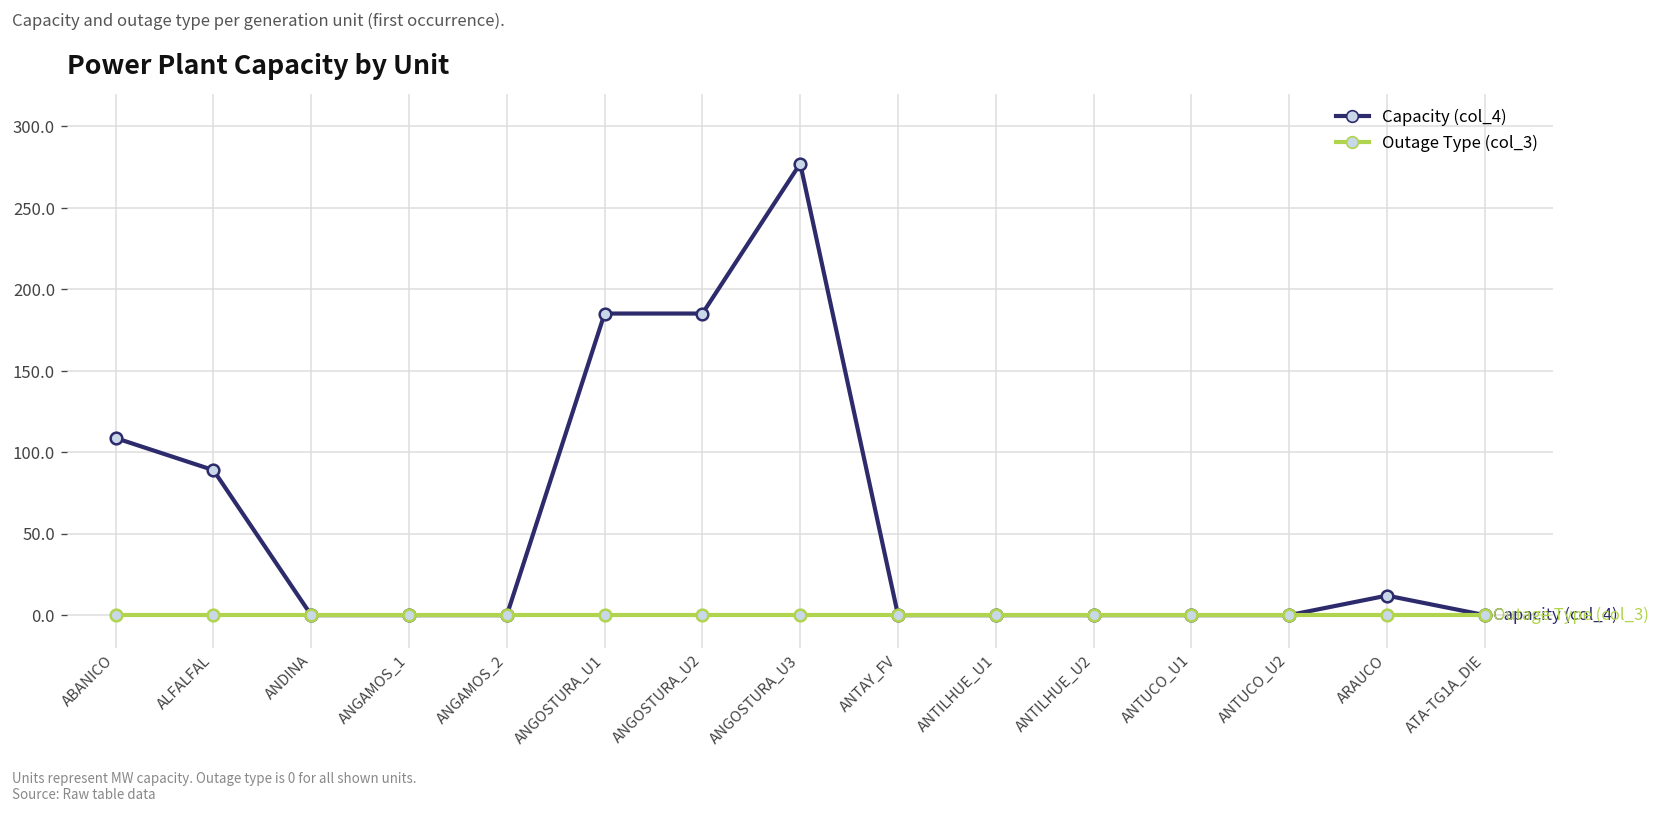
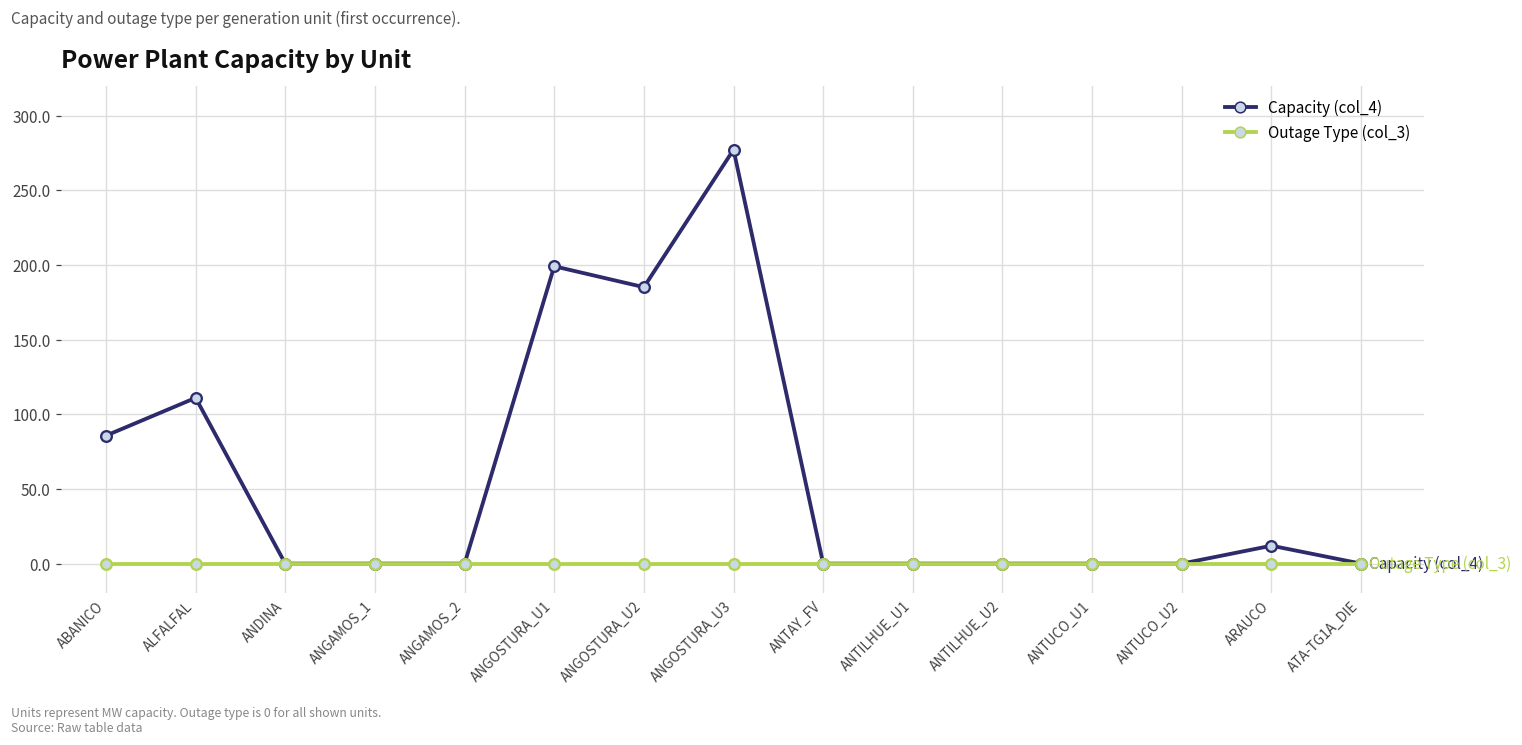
Capacity (col_4), ABANICO: 109 -> 86
Capacity (col_4), ALFALFAL: 89 -> 111
Capacity (col_4), ANGOSTURA_U1: 185 -> 199
